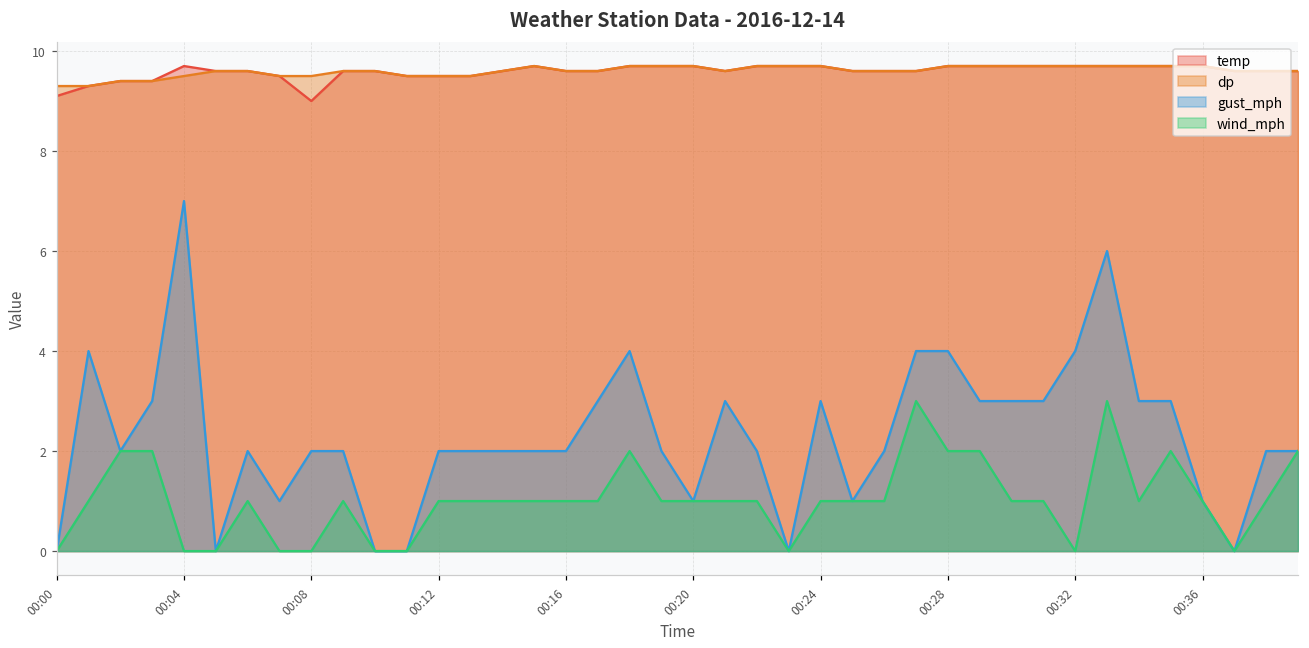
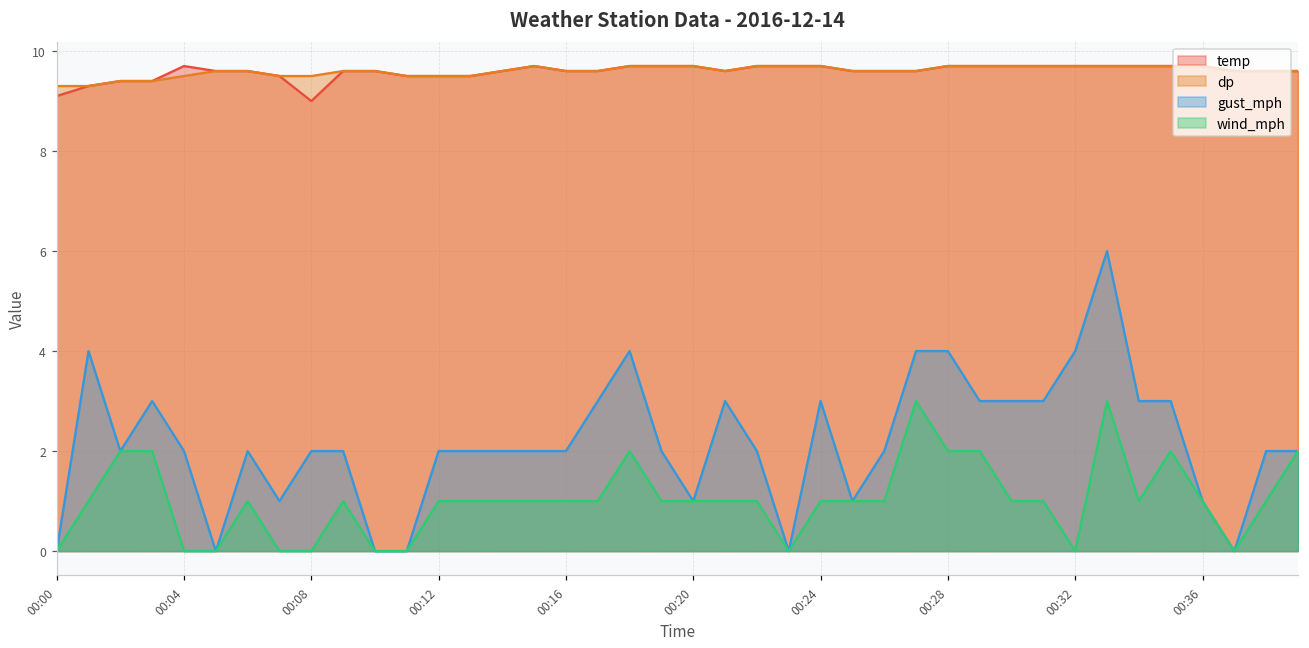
gust_mph, 00:04: 7 -> 2
